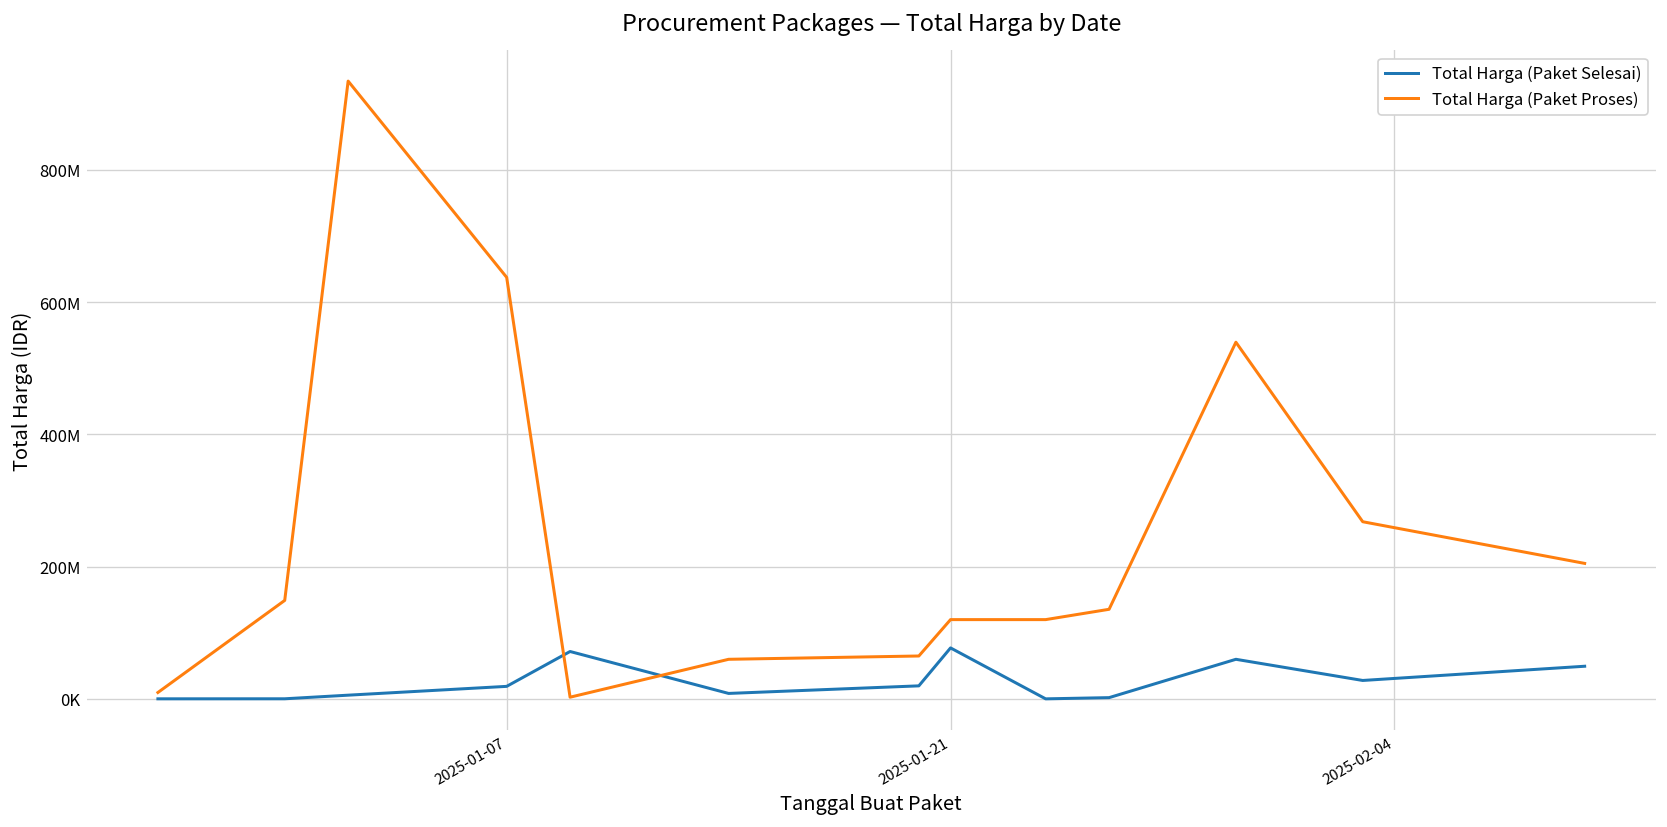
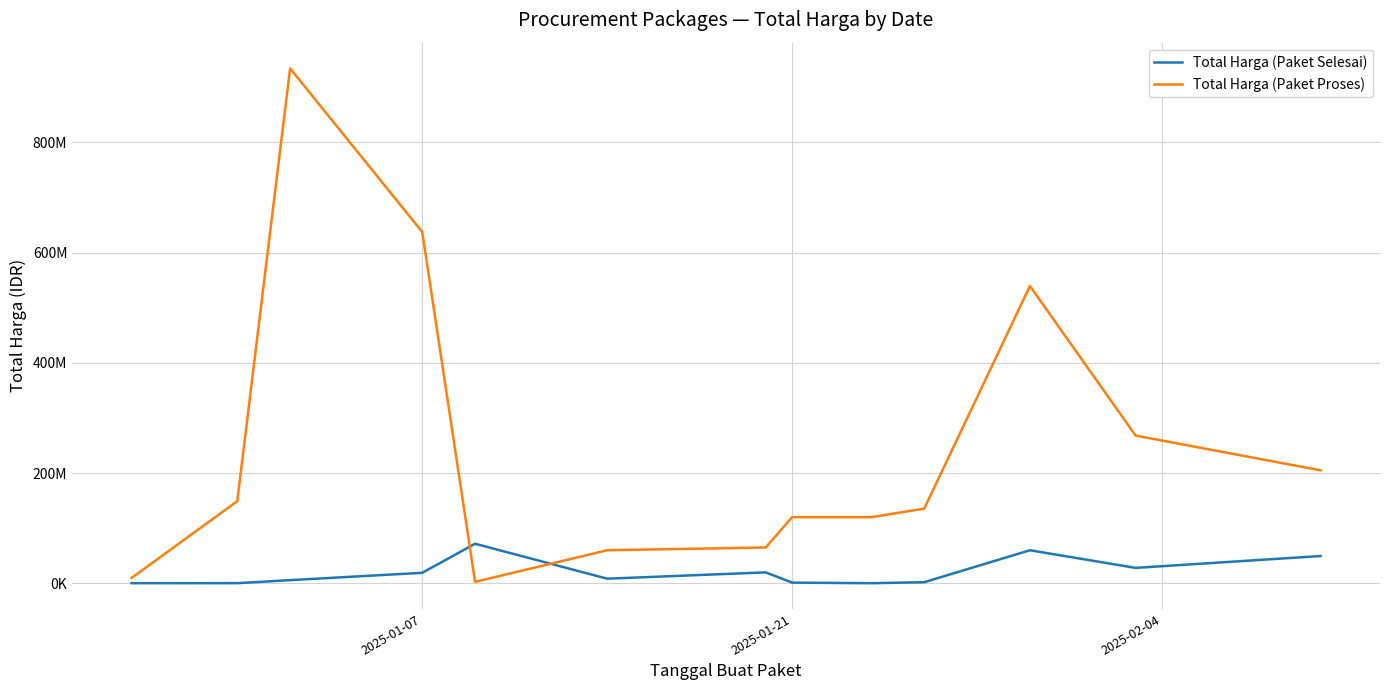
Total Harga (Paket Selesai), 2025-01-21: 80000000 -> 0
